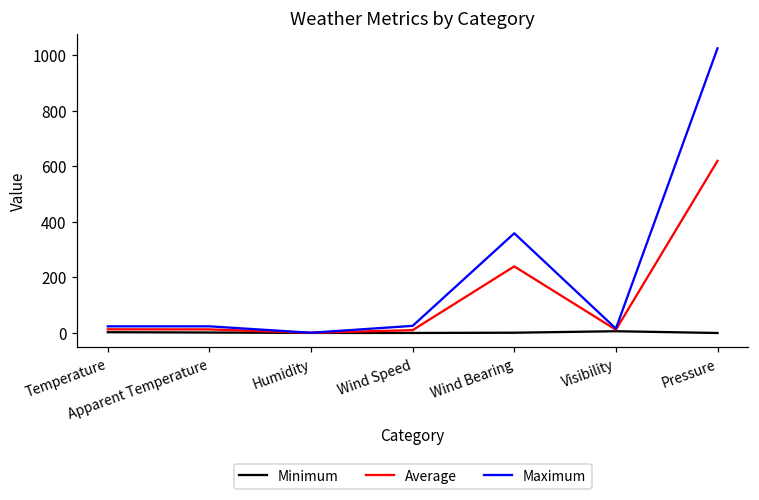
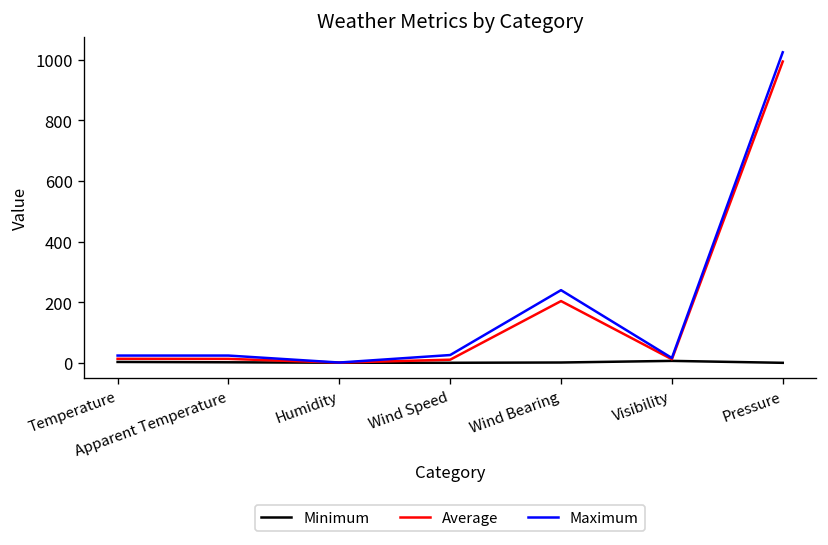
Average, Wind Bearing: 240 -> 200
Maximum, Wind Bearing: 360 -> 240
Average, Pressure: 620 -> 990
